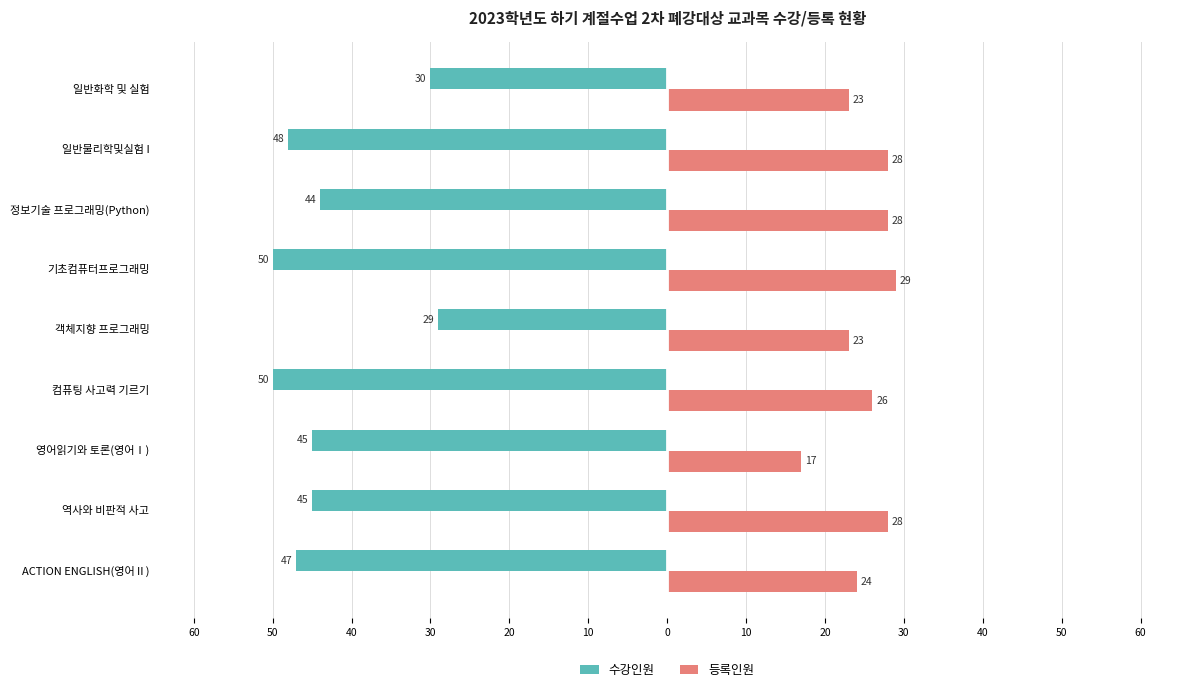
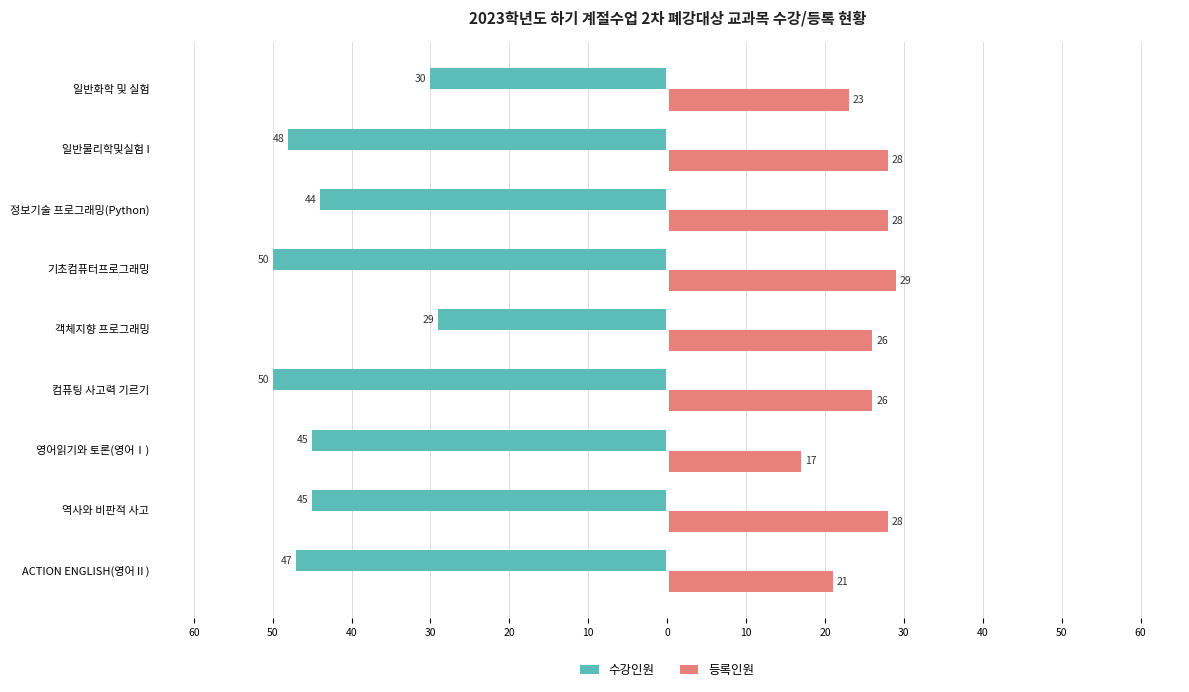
등록인원, 객체지향 프로그래밍: 23 -> 26
등록인원, ACTION ENGLISH(영어Ⅱ): 24 -> 21
